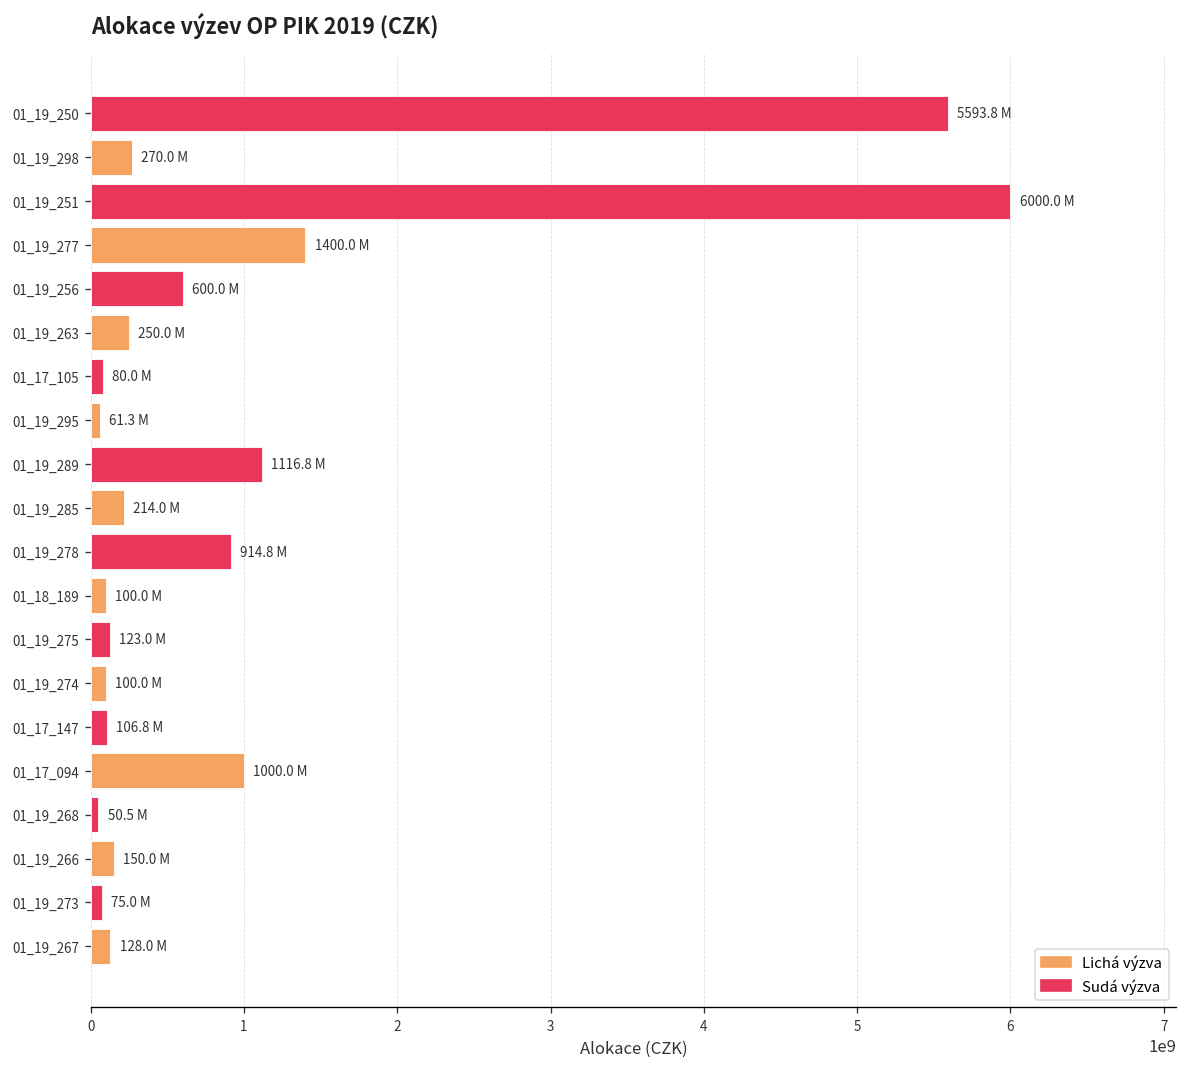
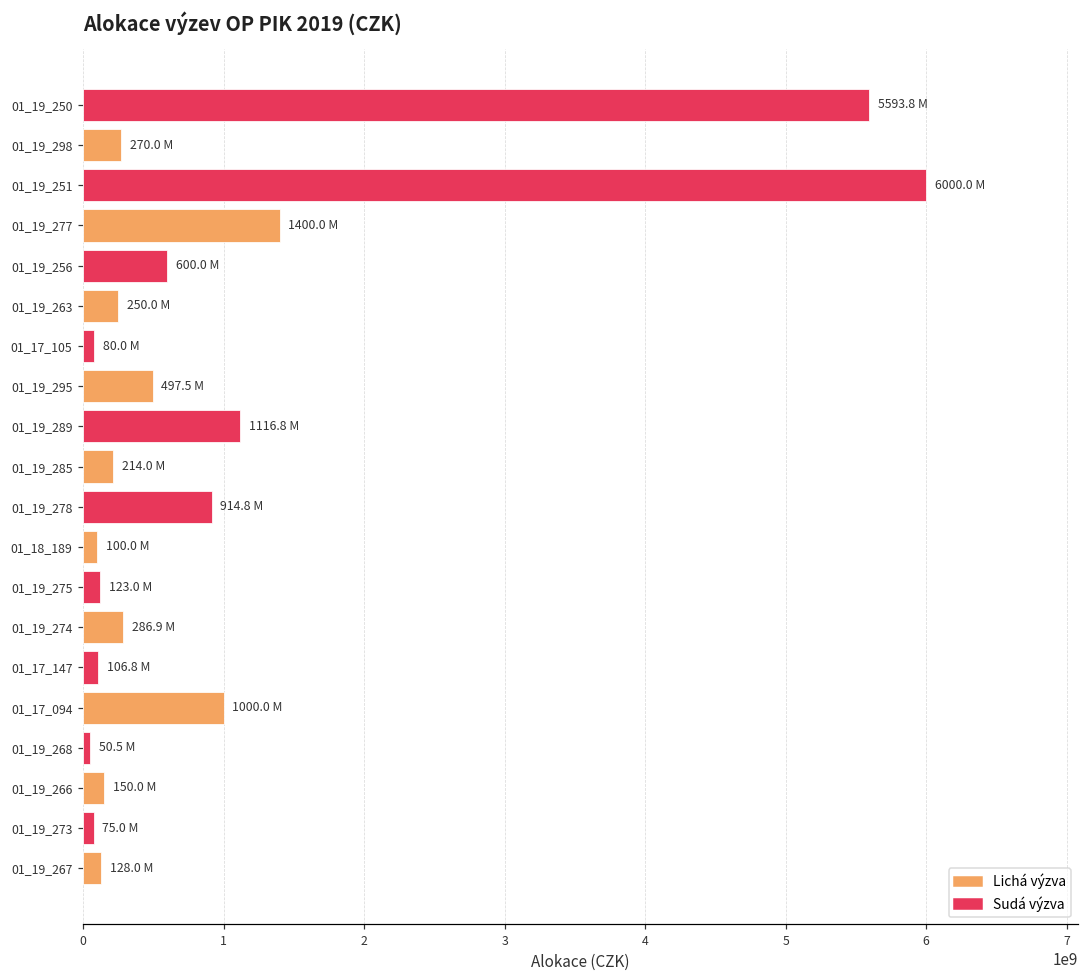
01_19_295: 61.3 -> 497.5
01_19_274: 100.0 -> 286.9
